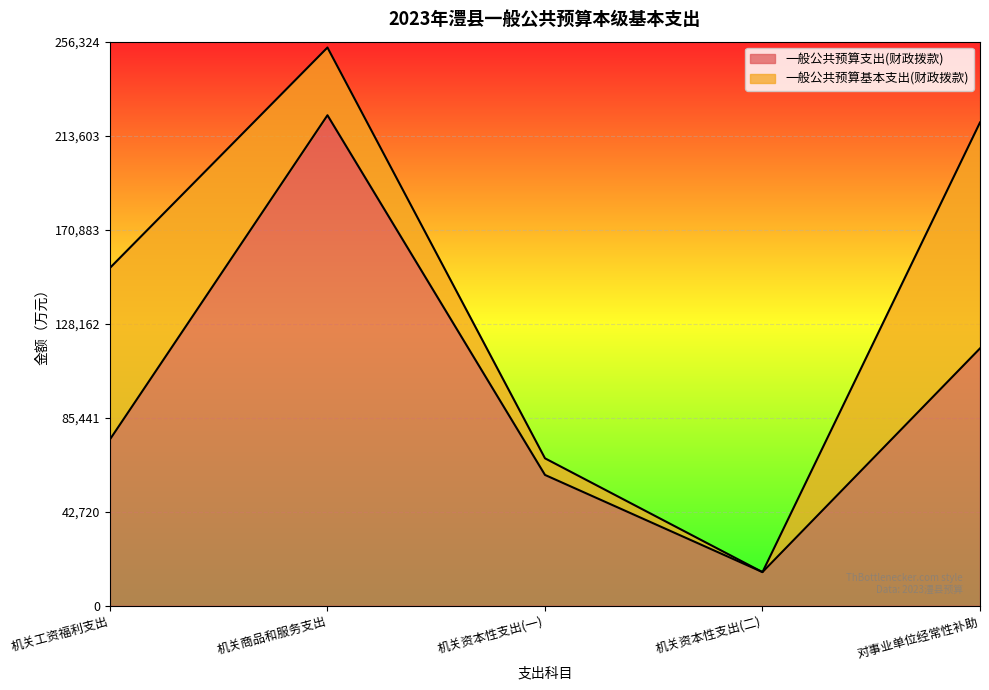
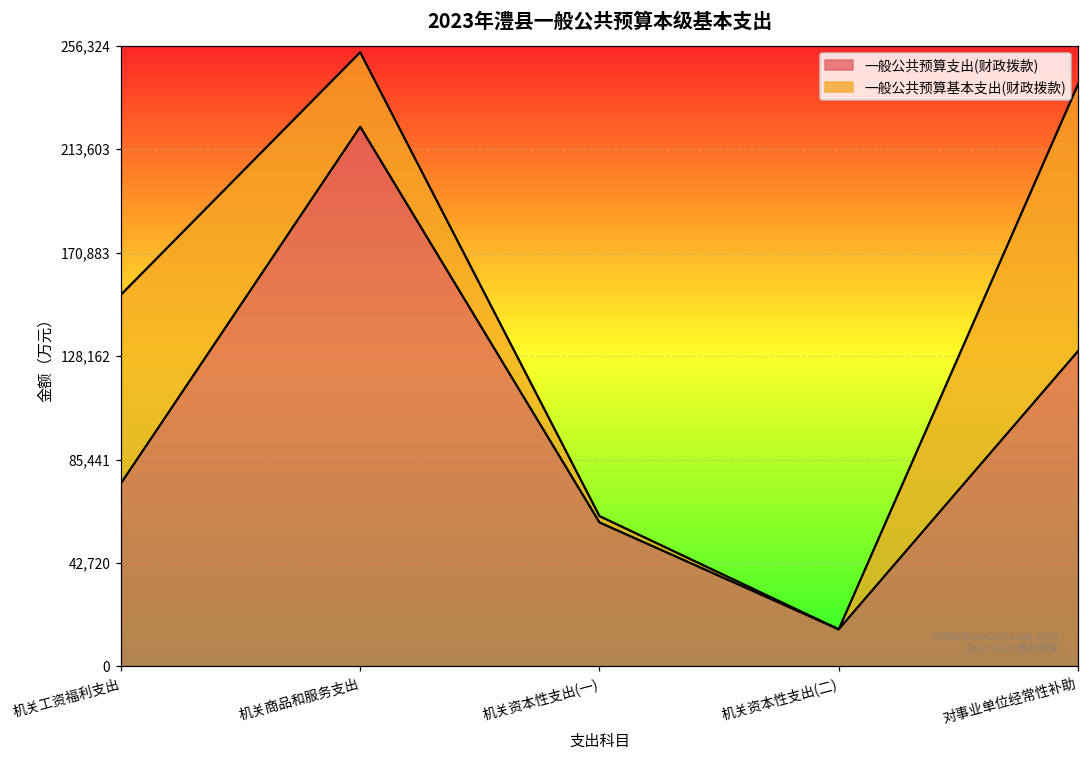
一般公共预算基本支出(财政拨款), 机关资本性支出(一): 8,000 -> 3,000
一般公共预算支出(财政拨款), 对事业单位经常性补助: 117,000 -> 130,000
一般公共预算基本支出(财政拨款), 对事业单位经常性补助: 103,000 -> 110,000
